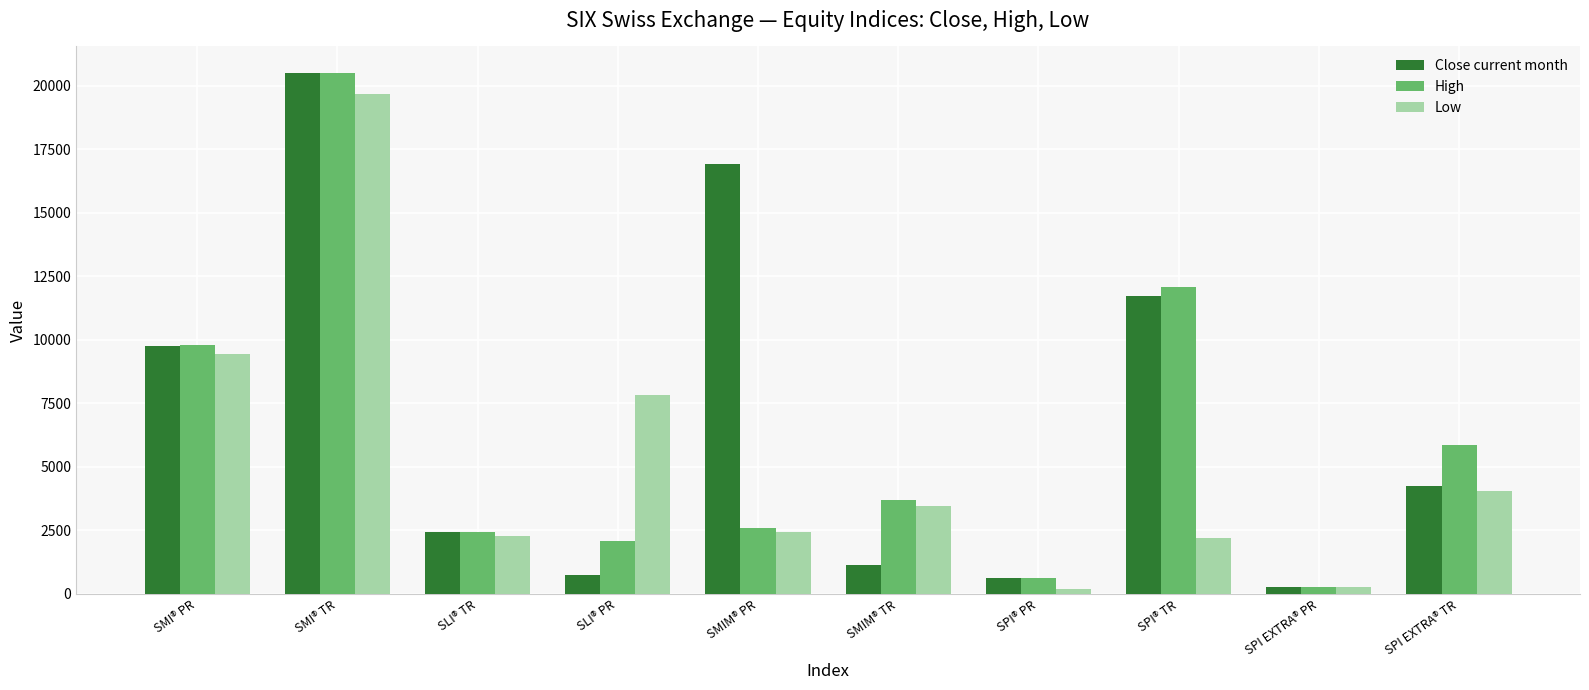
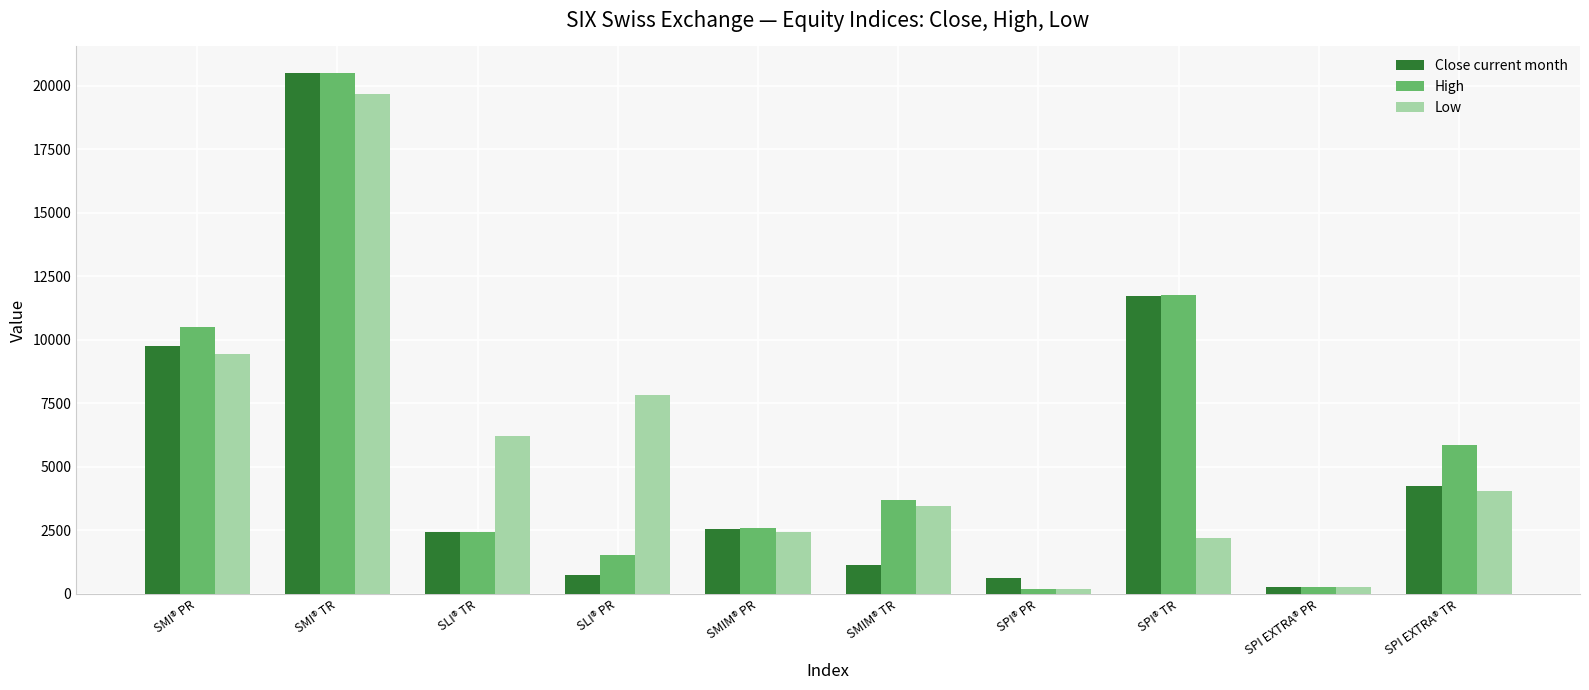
High, SMI® PR: 9800 -> 10500
Low, SLI® TR: 2300 -> 6200
High, SLI® PR: 2100 -> 1500
Close current month, SMIM® PR: 16900 -> 2600
High, SPI® PR: 600 -> 200
High, SPI® TR: 12100 -> 11800
